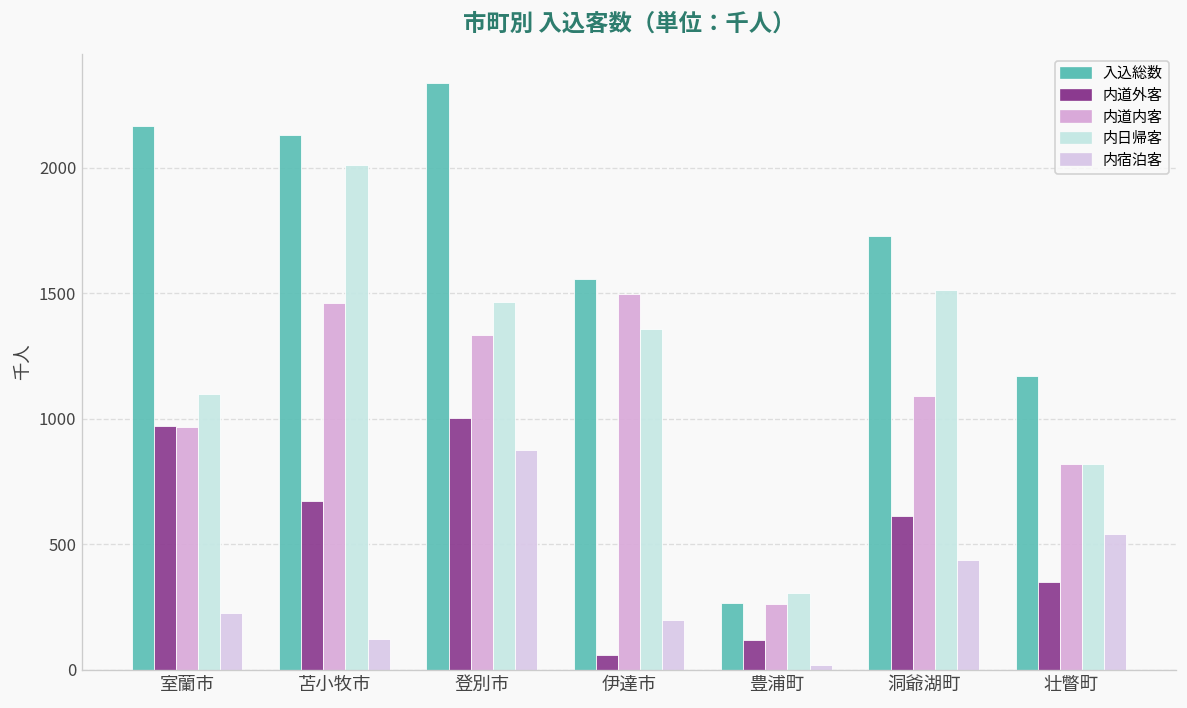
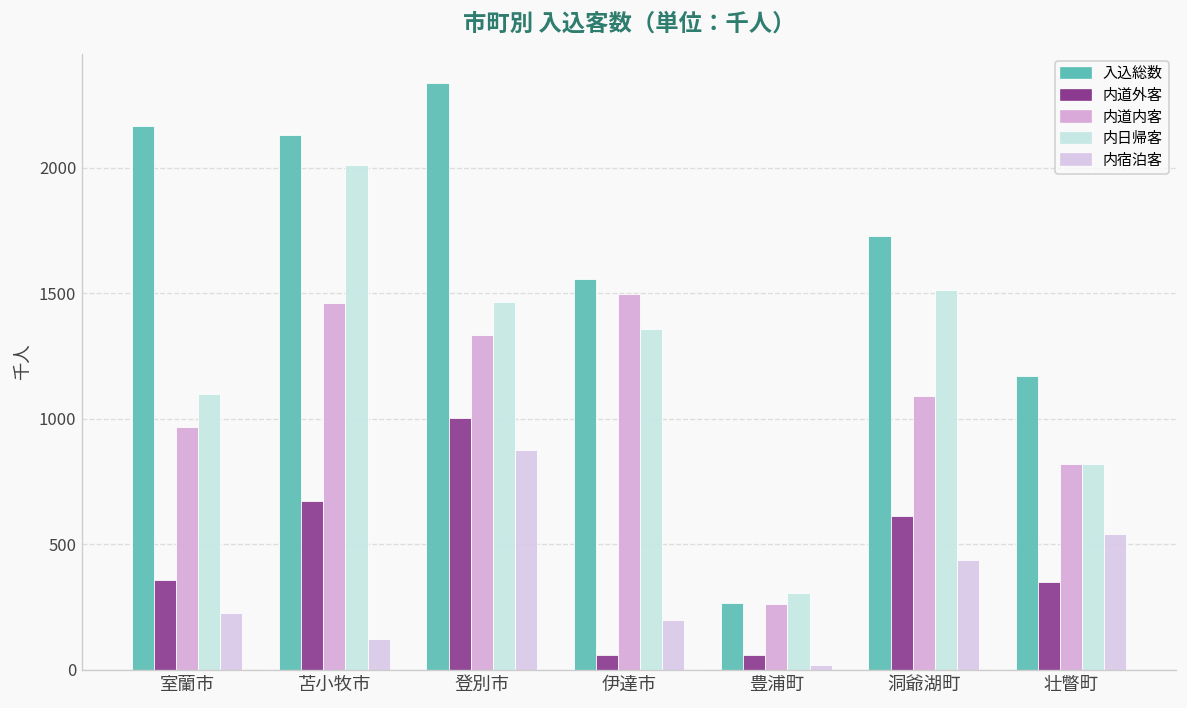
内道外客, 室蘭市: 970 -> 360
内道外客, 豊浦町: 120 -> 60
